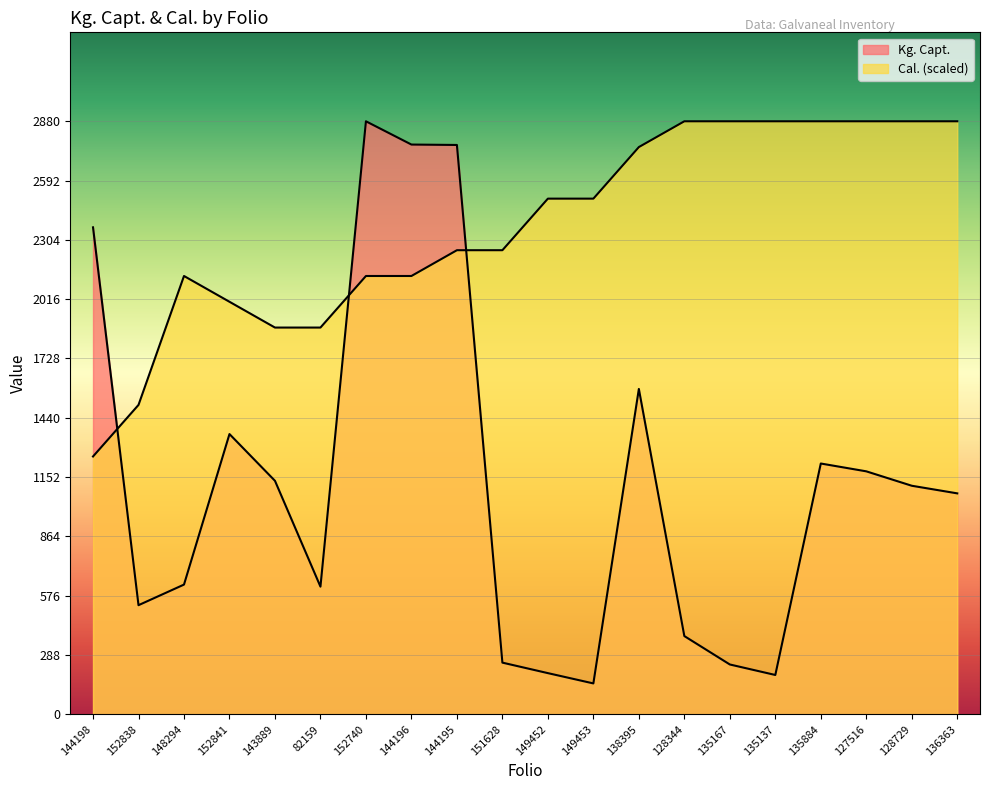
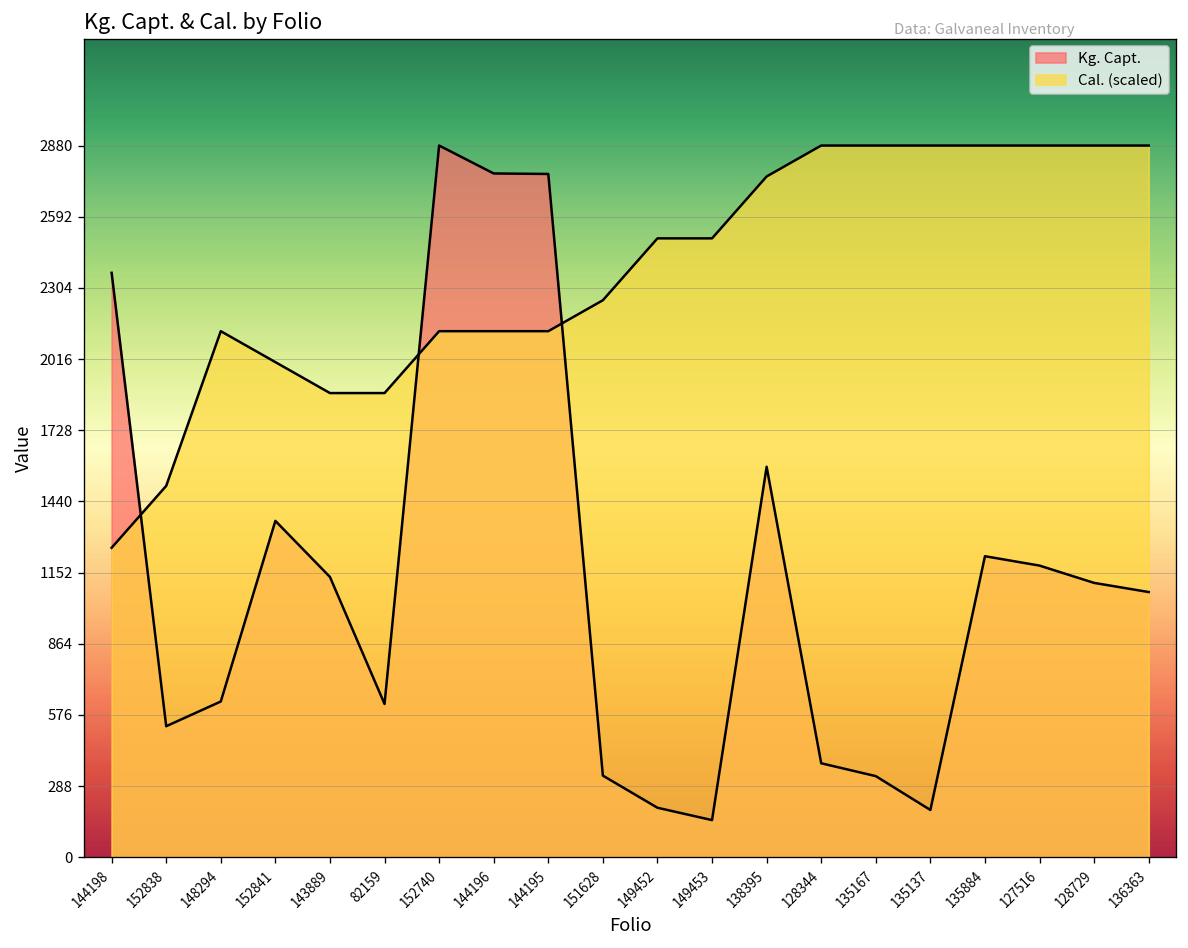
Cal. (scaled), 144195: 2250 -> 2130
Kg. Capt., 151628: 250 -> 330
Kg. Capt., 135167: 240 -> 330
